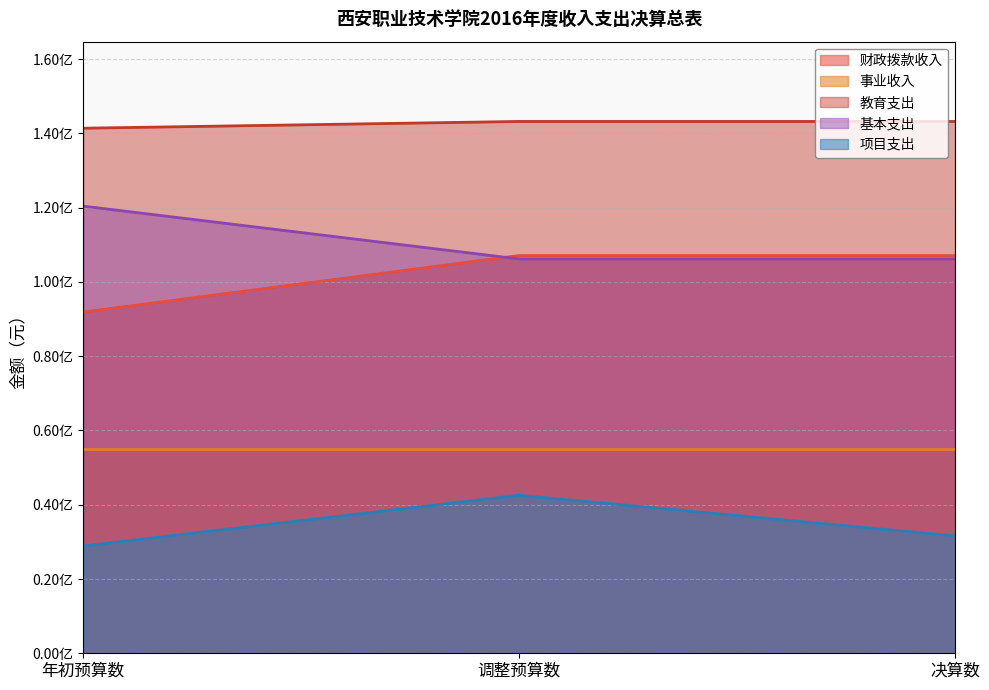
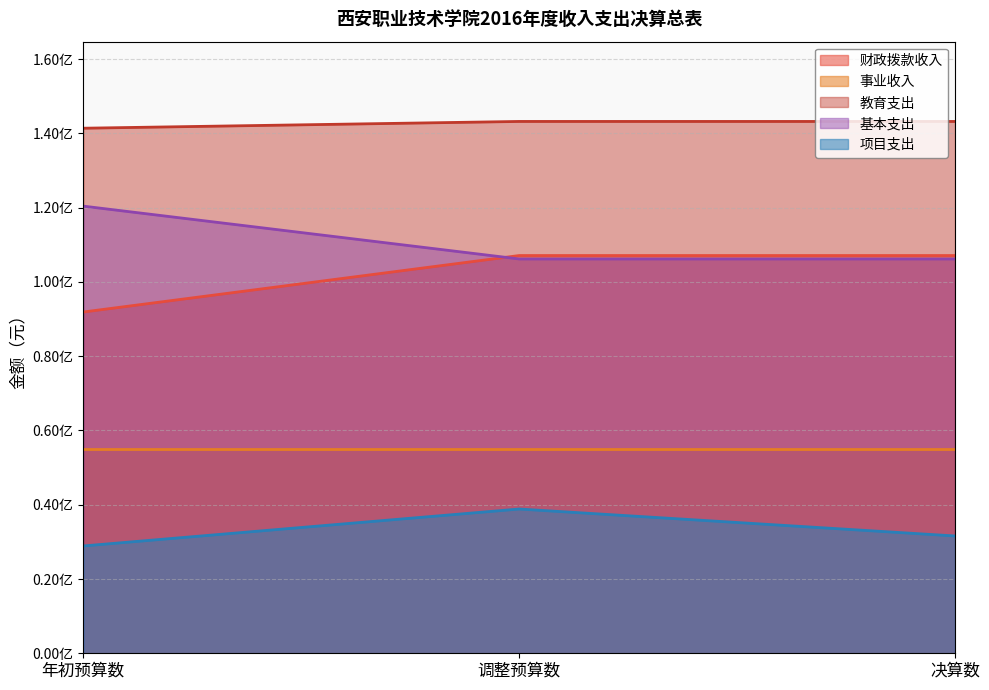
项目支出, 调整预算数: 0.43亿 -> 0.39亿
